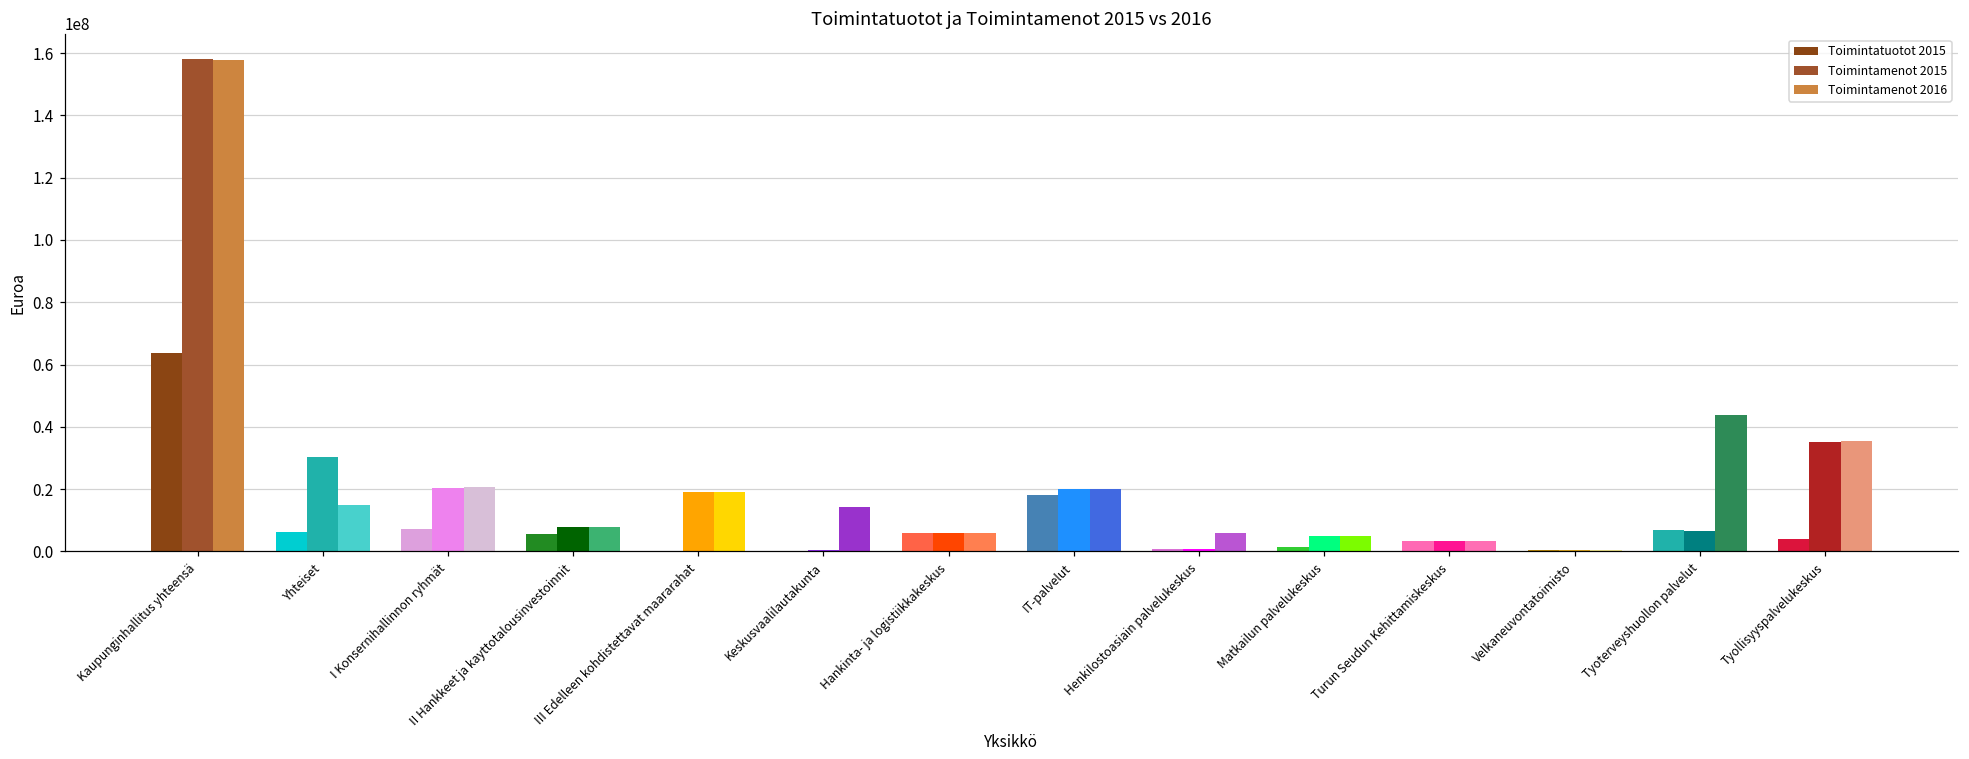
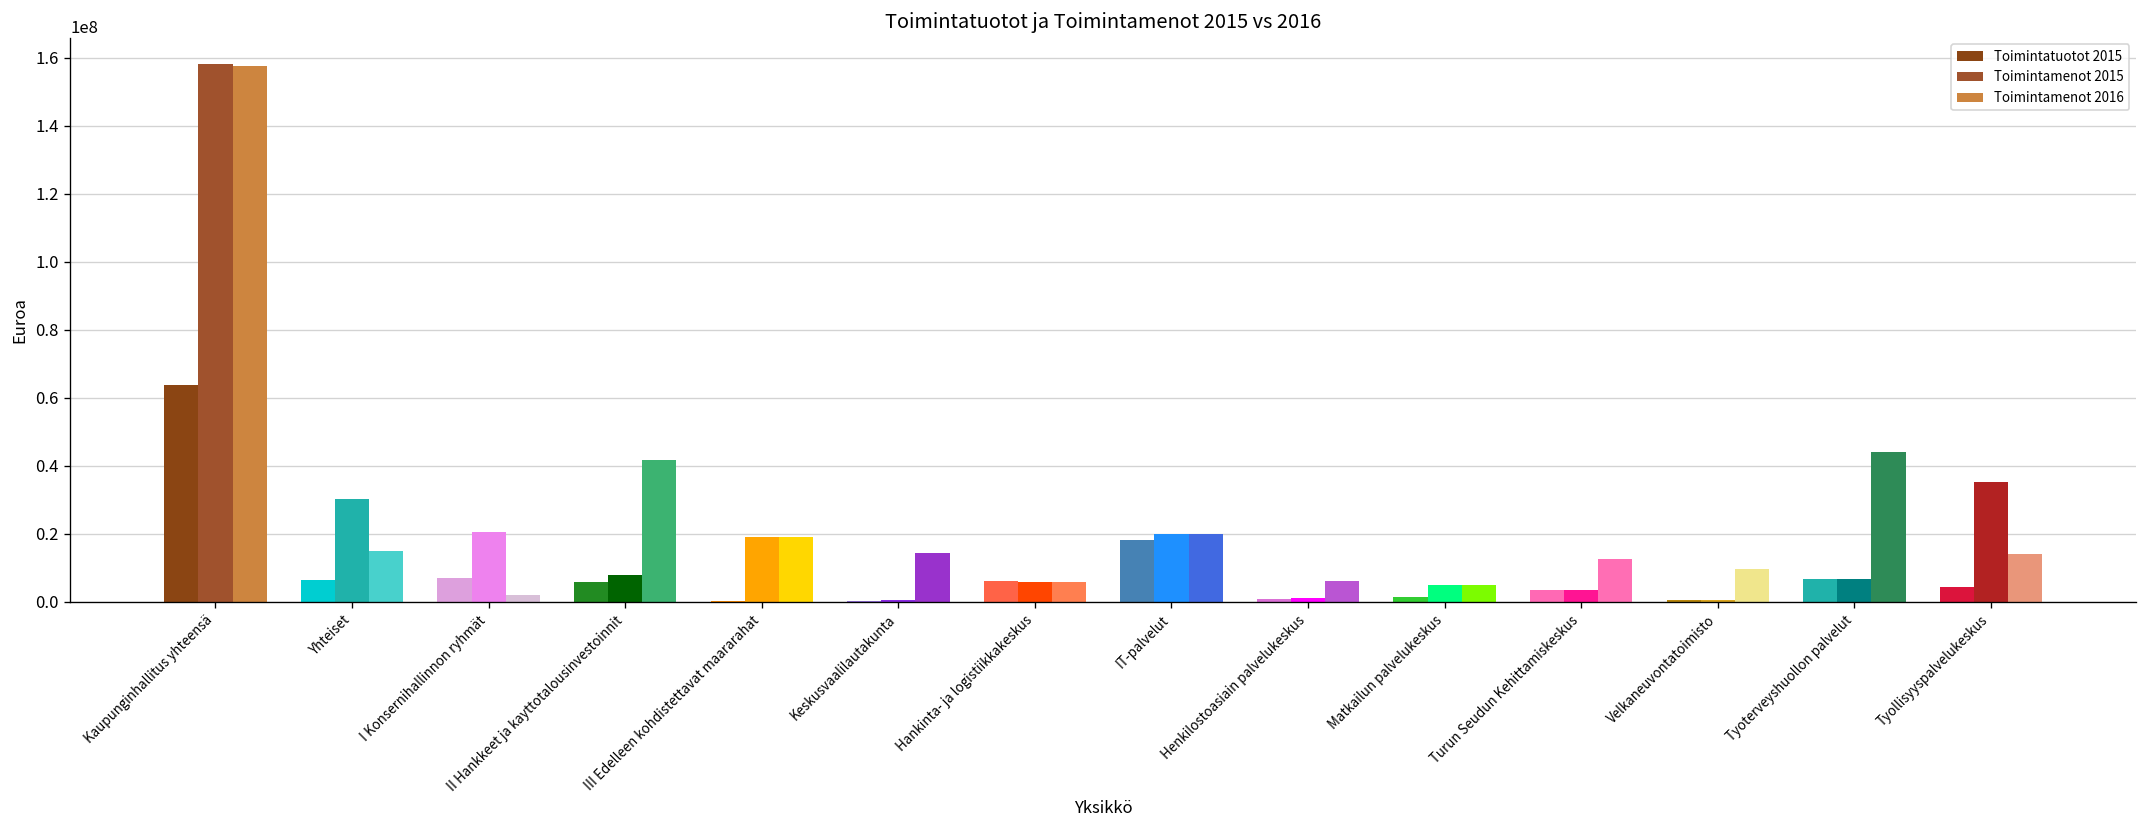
Toimintamenot 2016, I Konsernihallinnon ryhmät: 21000000 -> 2000000
Toimintamenot 2016, II Hankkeet ja kayttotalousinvestoinnit: 8000000 -> 42000000
Toimintamenot 2016, Turun Seudun Kehittamiskeskus: 3000000 -> 13000000
Toimintamenot 2016, Velkaneuvontatoimisto: 1000000 -> 10000000
Toimintamenot 2016, Tyollisyyspalvelukeskus: 35000000 -> 14000000
